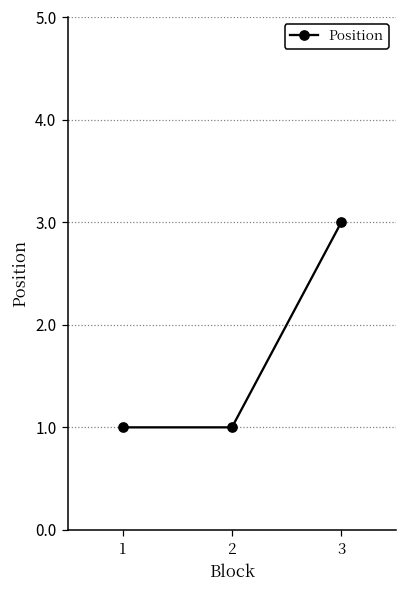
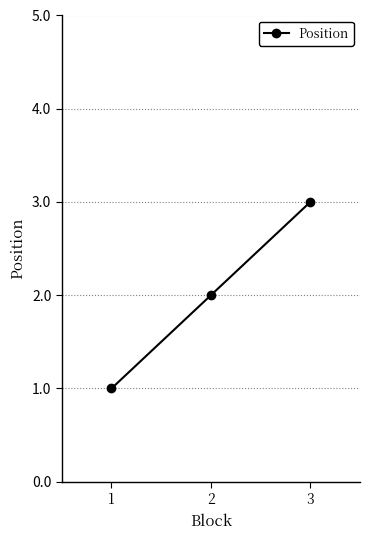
2: 1 -> 2
